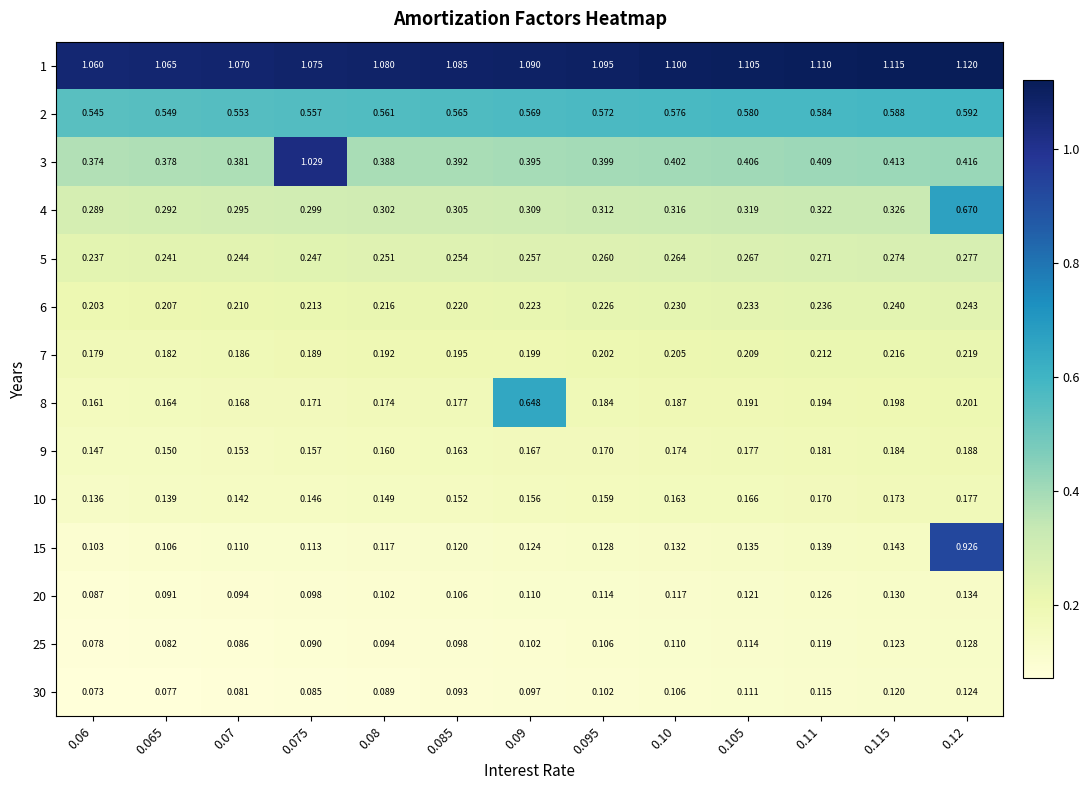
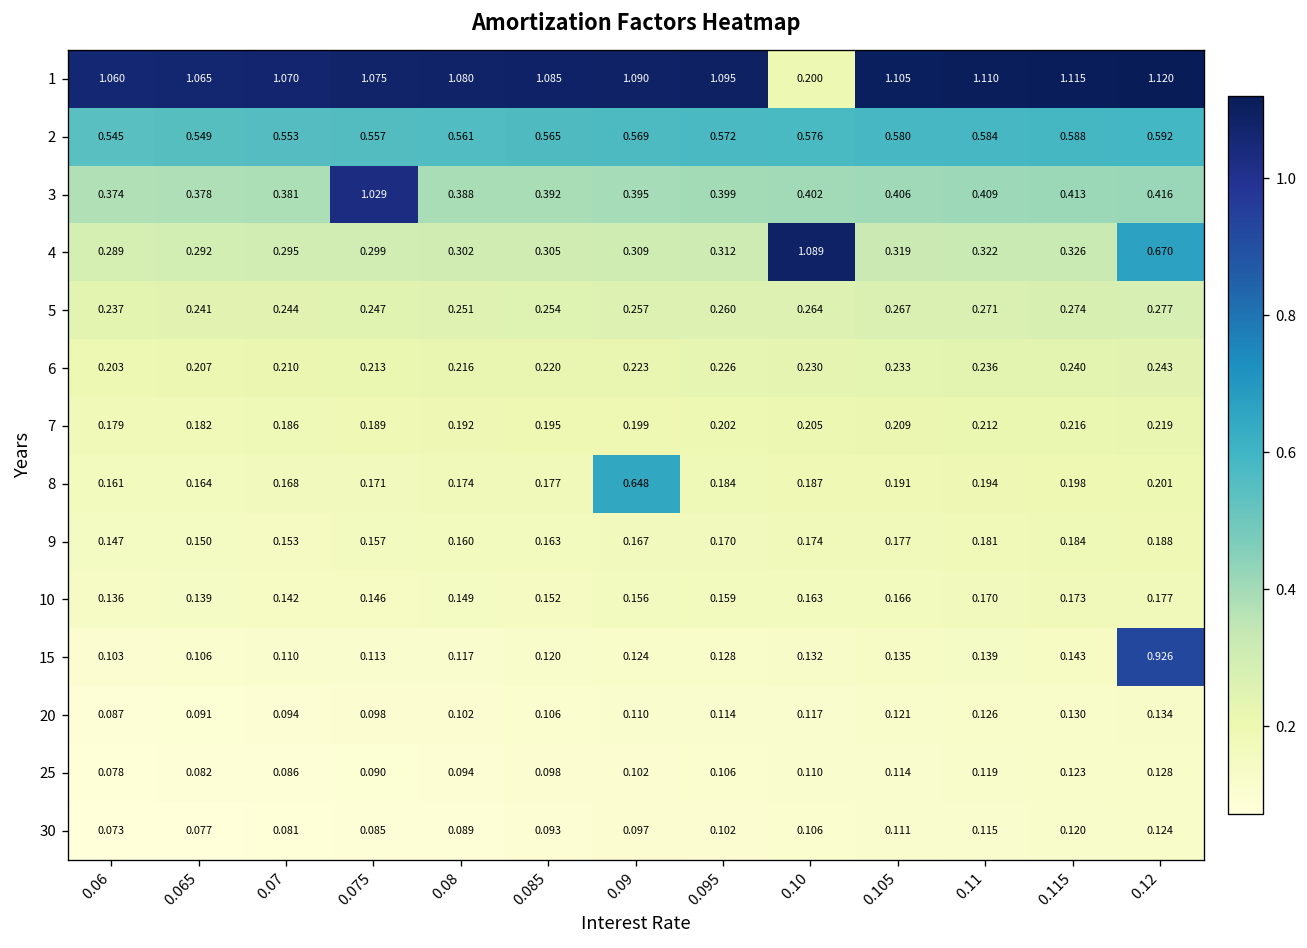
1, 0.10: 1.100 -> 0.200
4, 0.10: 0.316 -> 1.089
